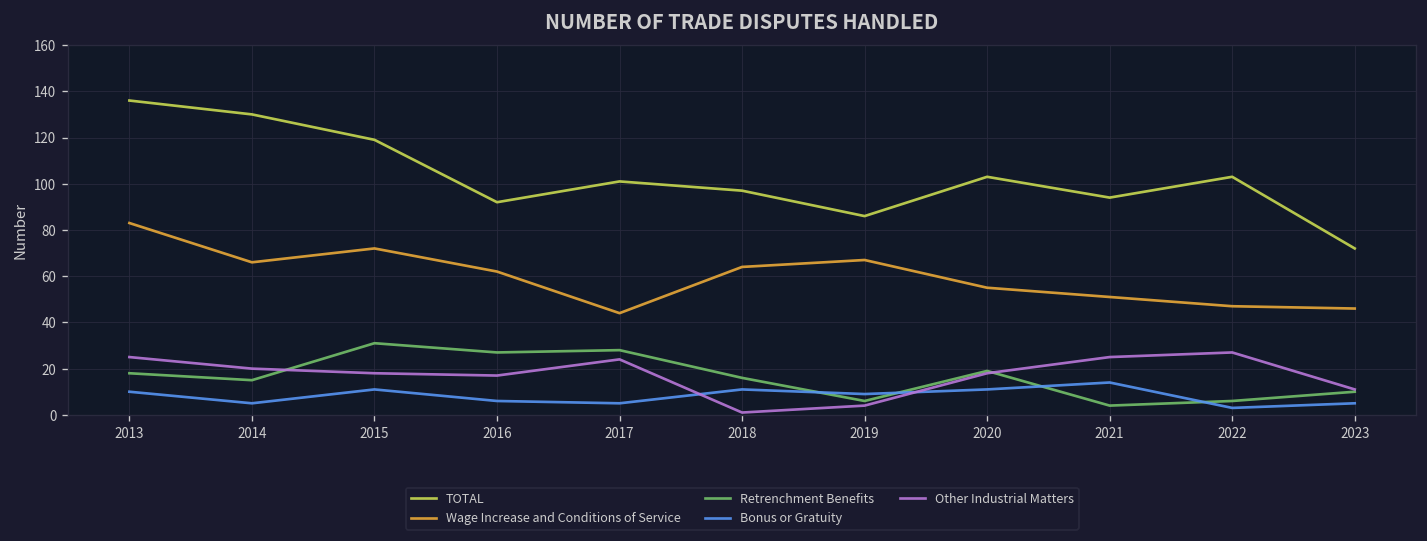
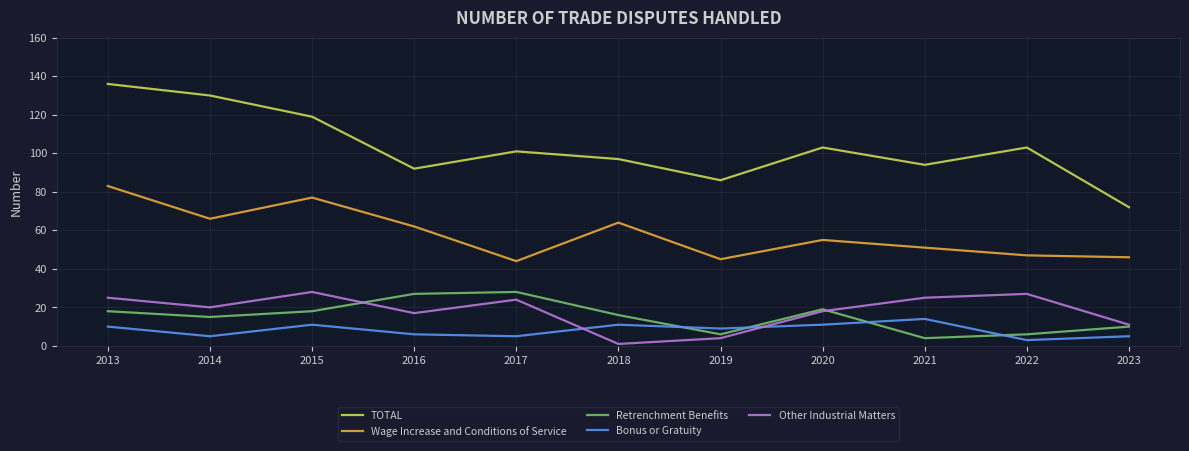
Wage Increase and Conditions of Service, 2015: 72 -> 77
Retrenchment Benefits, 2015: 31 -> 18
Other Industrial Matters, 2015: 18 -> 28
Wage Increase and Conditions of Service, 2019: 67 -> 45
